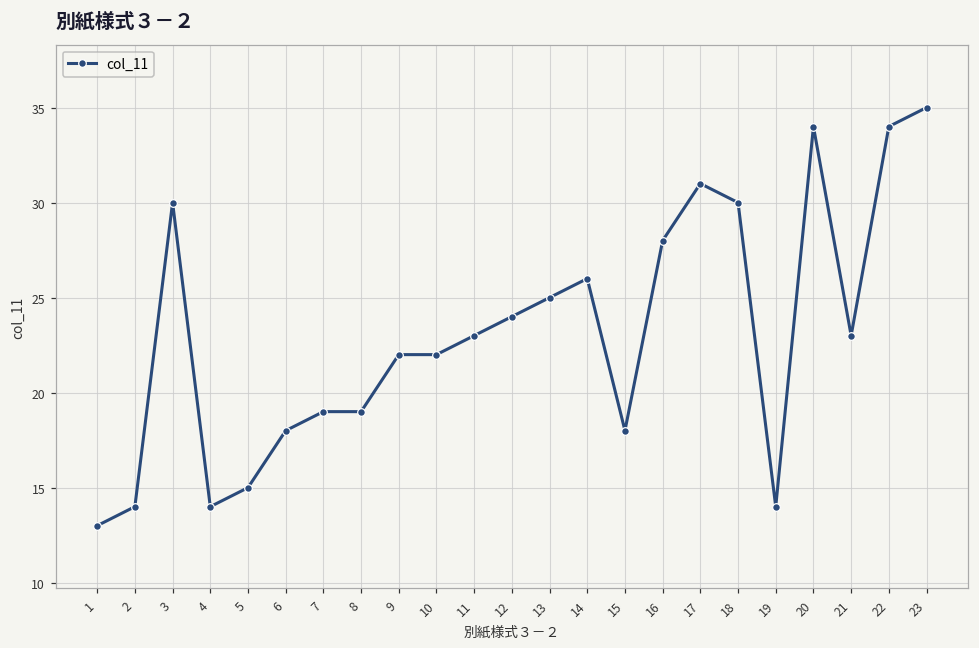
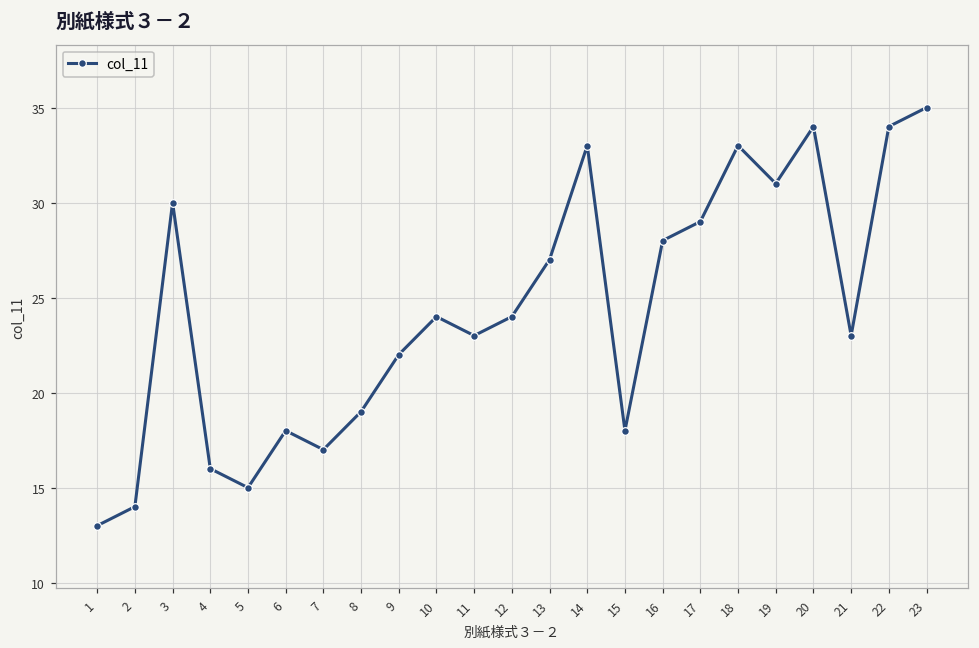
4: 14 -> 16
7: 19 -> 17
10: 22 -> 24
13: 25 -> 27
14: 26 -> 33
17: 31 -> 29
18: 30 -> 33
19: 14 -> 31
